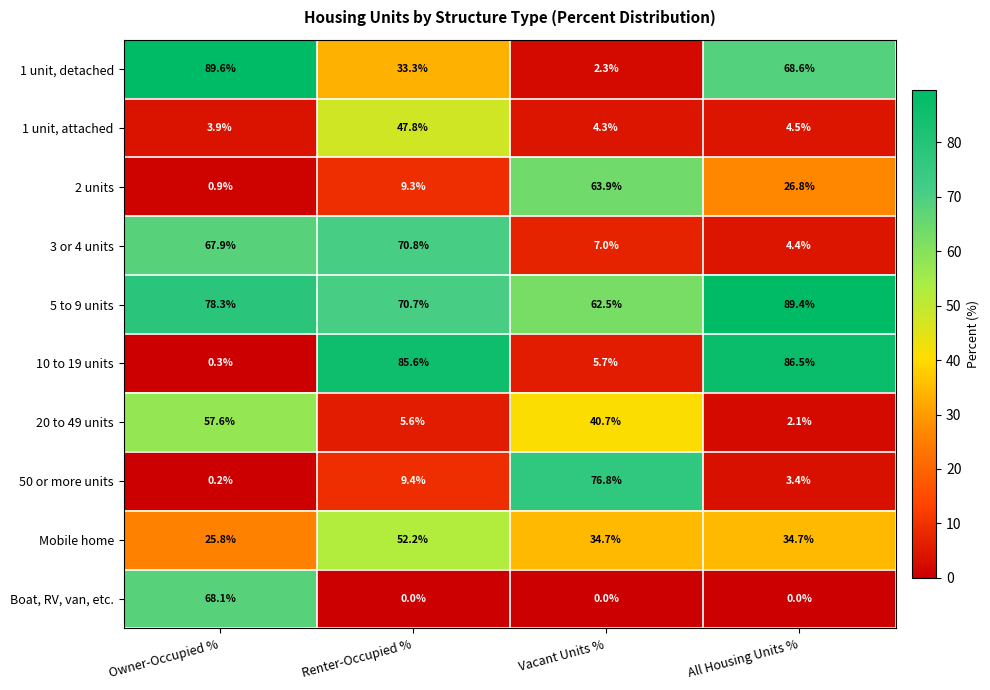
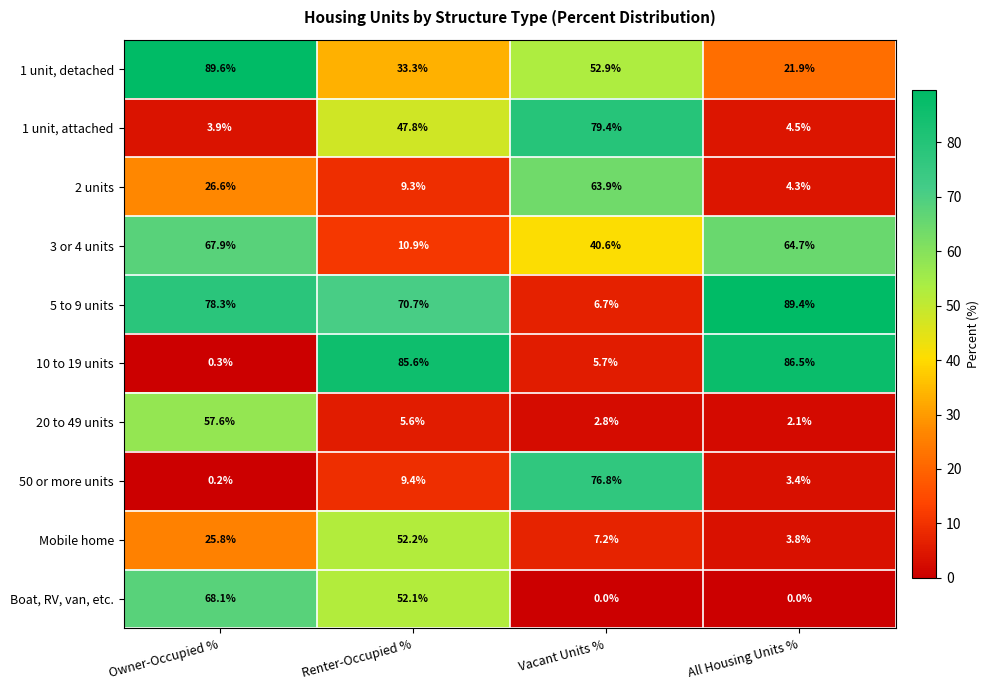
1 unit, detached, Vacant Units %: 2.3% -> 52.9%
1 unit, detached, All Housing Units %: 68.6% -> 21.9%
1 unit, attached, Vacant Units %: 4.3% -> 79.4%
2 units, Owner-Occupied %: 0.9% -> 26.6%
2 units, All Housing Units %: 26.8% -> 4.3%
3 or 4 units, Renter-Occupied %: 70.8% -> 10.9%
3 or 4 units, Vacant Units %: 7.0% -> 40.6%
3 or 4 units, All Housing Units %: 4.4% -> 64.7%
5 to 9 units, Vacant Units %: 62.5% -> 6.7%
20 to 49 units, Vacant Units %: 40.7% -> 2.8%
Mobile home, Vacant Units %: 34.7% -> 7.2%
Mobile home, All Housing Units %: 34.7% -> 3.8%
Boat, RV, van, etc., Renter-Occupied %: 0.0% -> 52.1%
